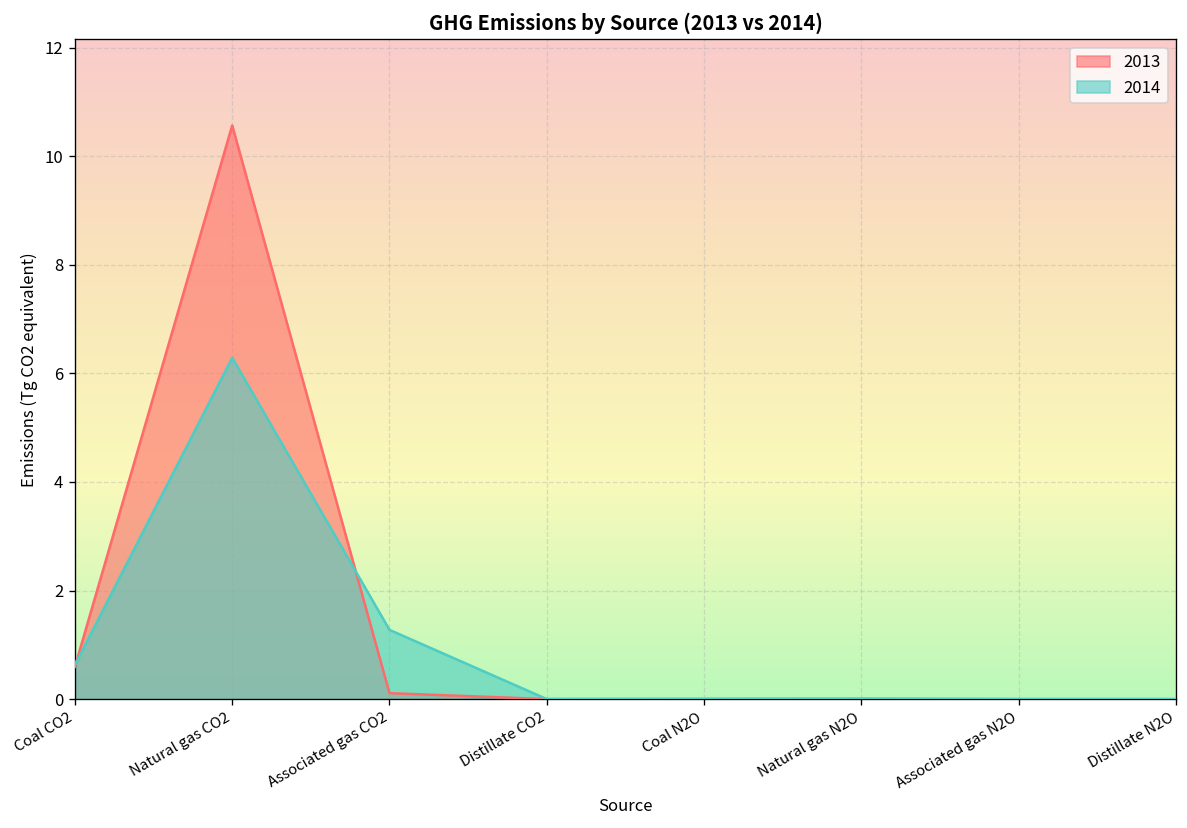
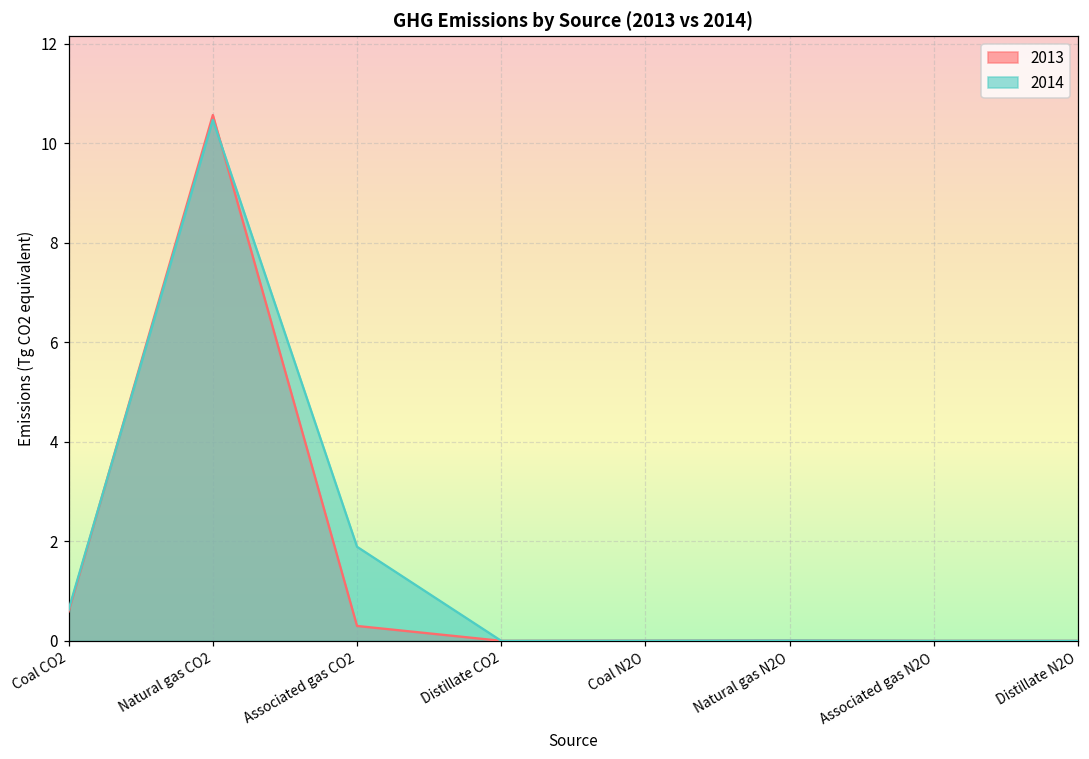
2014, Natural gas CO2: 6.3 -> 10.5
2013, Associated gas CO2: 0.1 -> 0.3
2014, Associated gas CO2: 1.3 -> 1.9
